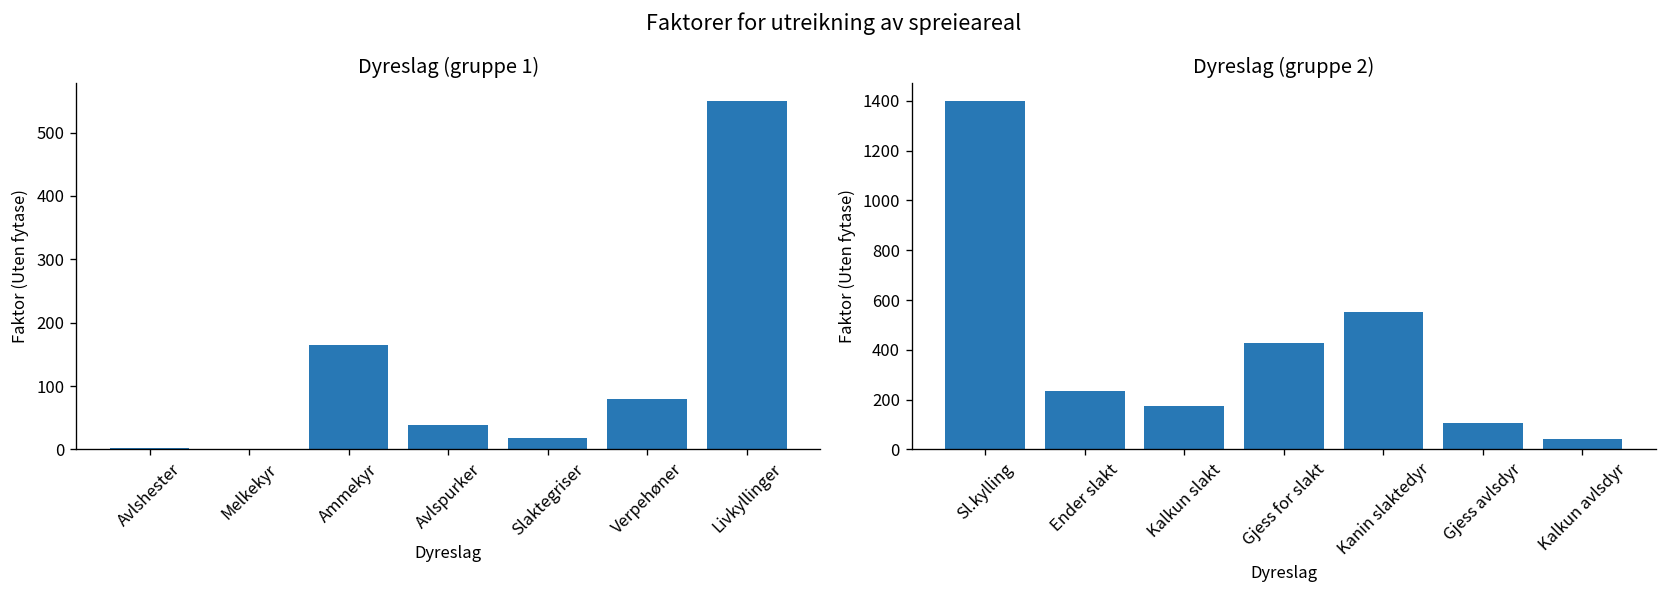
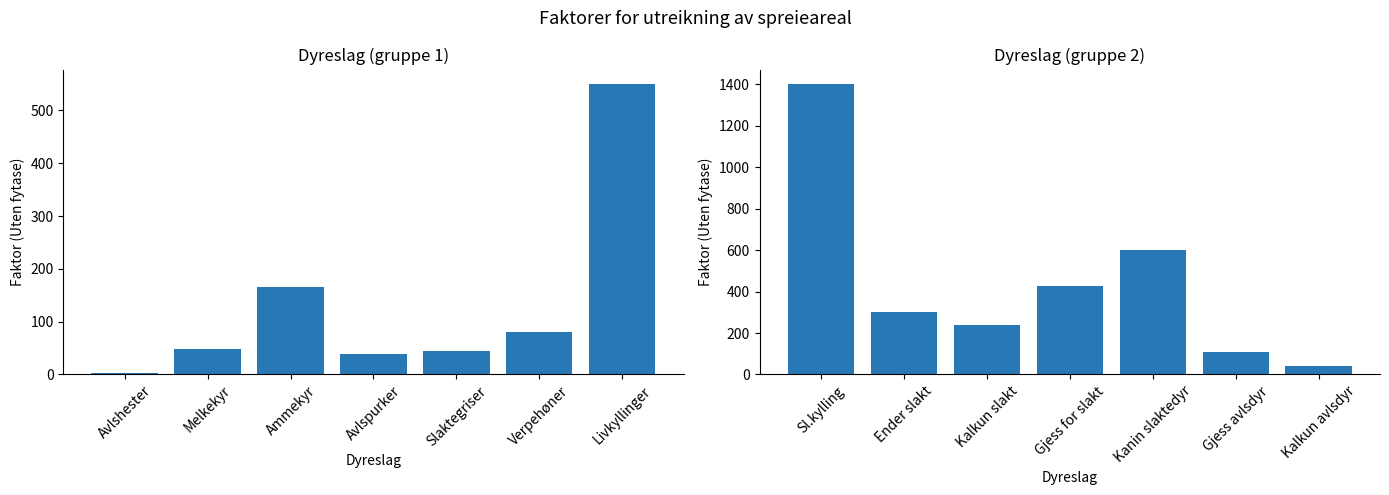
Dyreslag (gruppe 1), Melkekyr: 0 -> 50
Dyreslag (gruppe 1), Slaktegriser: 20 -> 40
Dyreslag (gruppe 2), Ender slakt: 230 -> 300
Dyreslag (gruppe 2), Kalkun slakt: 170 -> 240
Dyreslag (gruppe 2), Kanin slaktedyr: 550 -> 600
